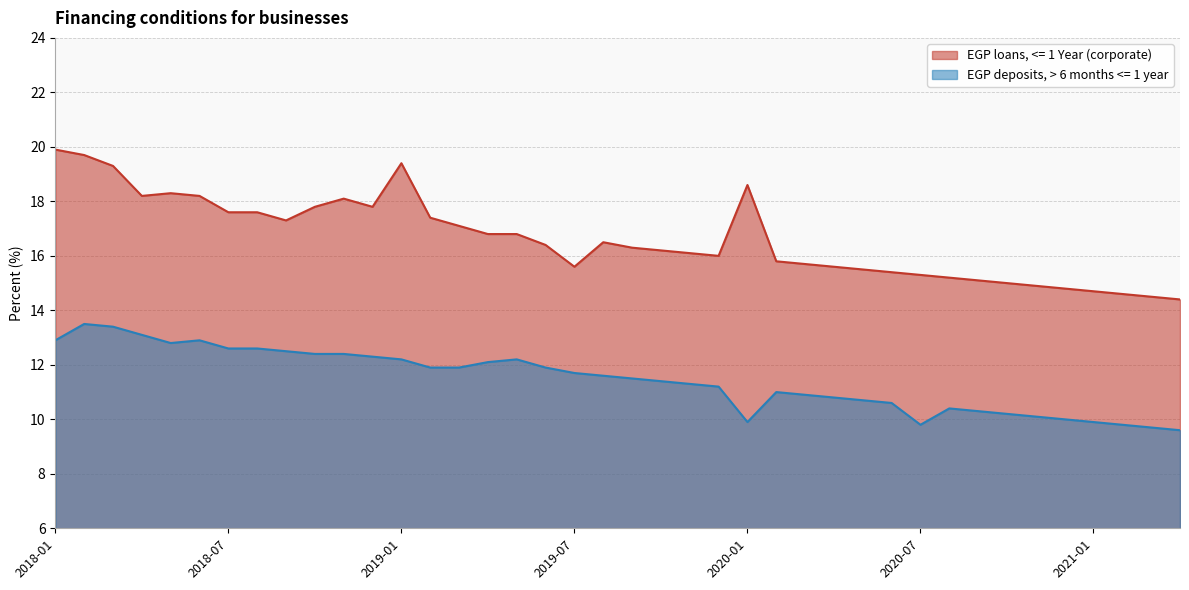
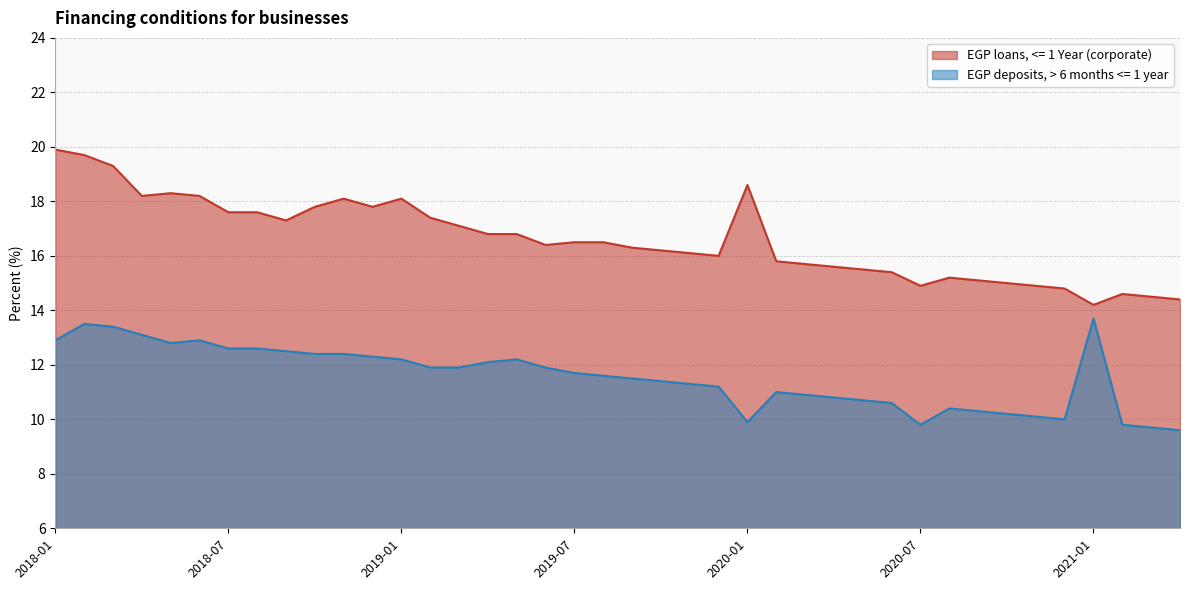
EGP loans, <= 1 Year (corporate), 2019-01: 19.4 -> 18.1
EGP loans, <= 1 Year (corporate), 2019-07: 15.6 -> 16.5
EGP loans, <= 1 Year (corporate), 2020-07: 15.3 -> 14.9
EGP loans, <= 1 Year (corporate), 2021-01: 14.7 -> 14.2
EGP deposits, > 6 months <= 1 year, 2021-01: 9.9 -> 13.7
